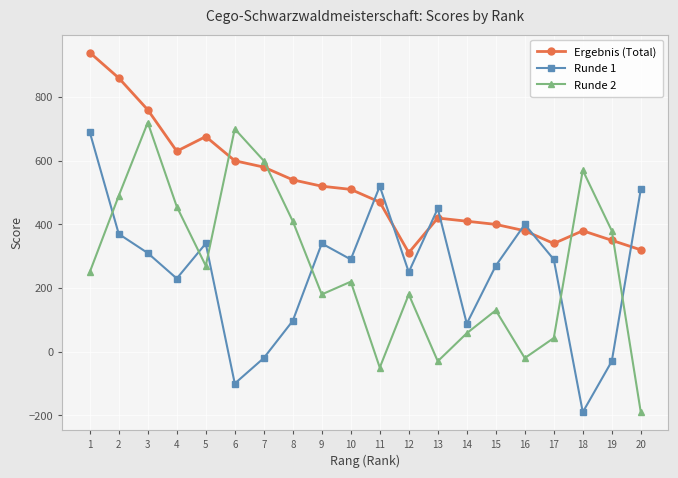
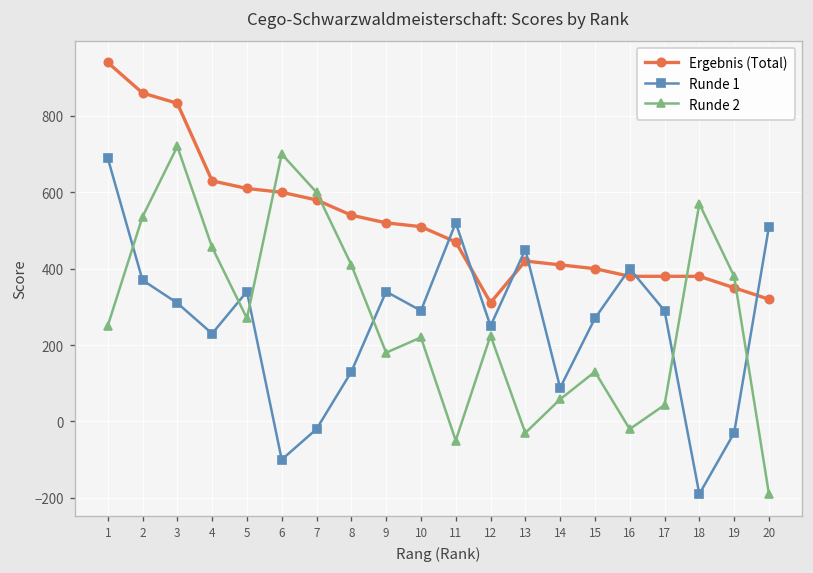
Runde 2, 2: 490 -> 540
Ergebnis (Total), 3: 760 -> 830
Ergebnis (Total), 5: 680 -> 610
Runde 1, 8: 100 -> 130
Runde 2, 12: 180 -> 230
Ergebnis (Total), 17: 340 -> 380
